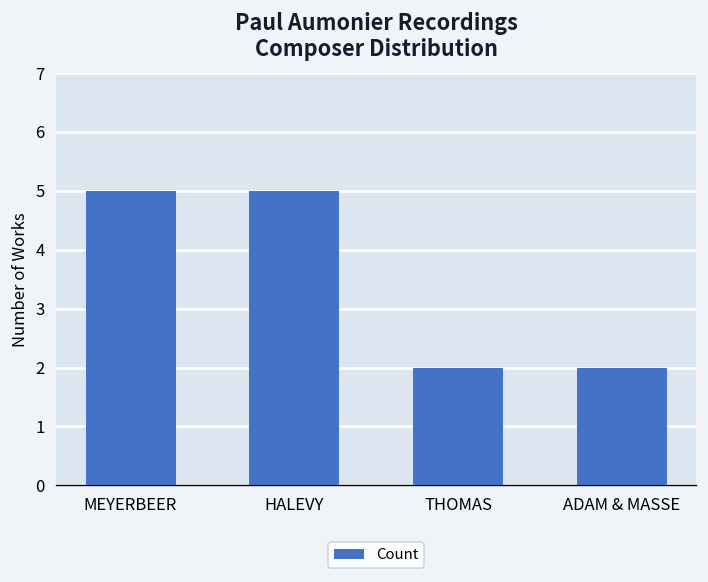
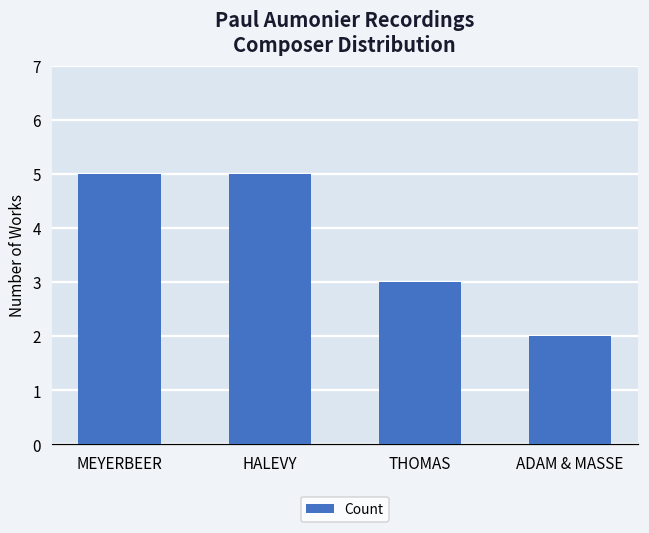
THOMAS: 2 -> 3
